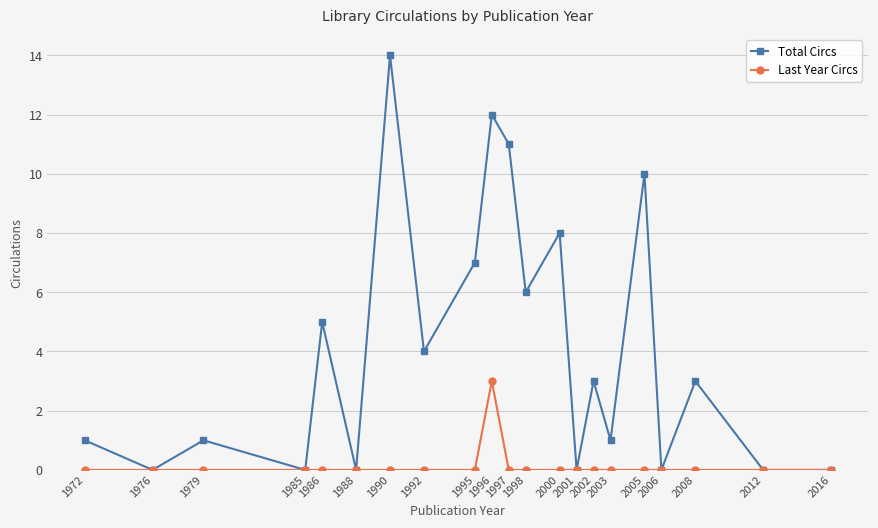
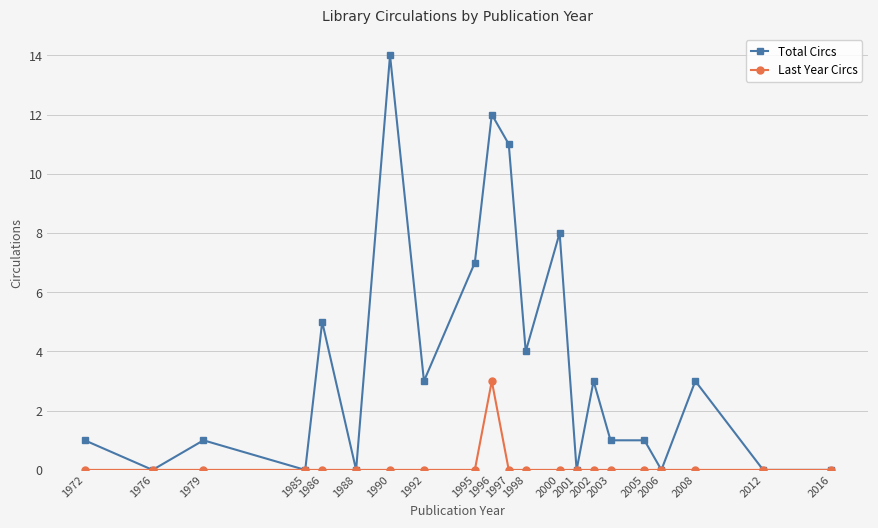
Total Circs, 1992: 4 -> 3
Total Circs, 1998: 6 -> 4
Total Circs, 2005: 10 -> 1
